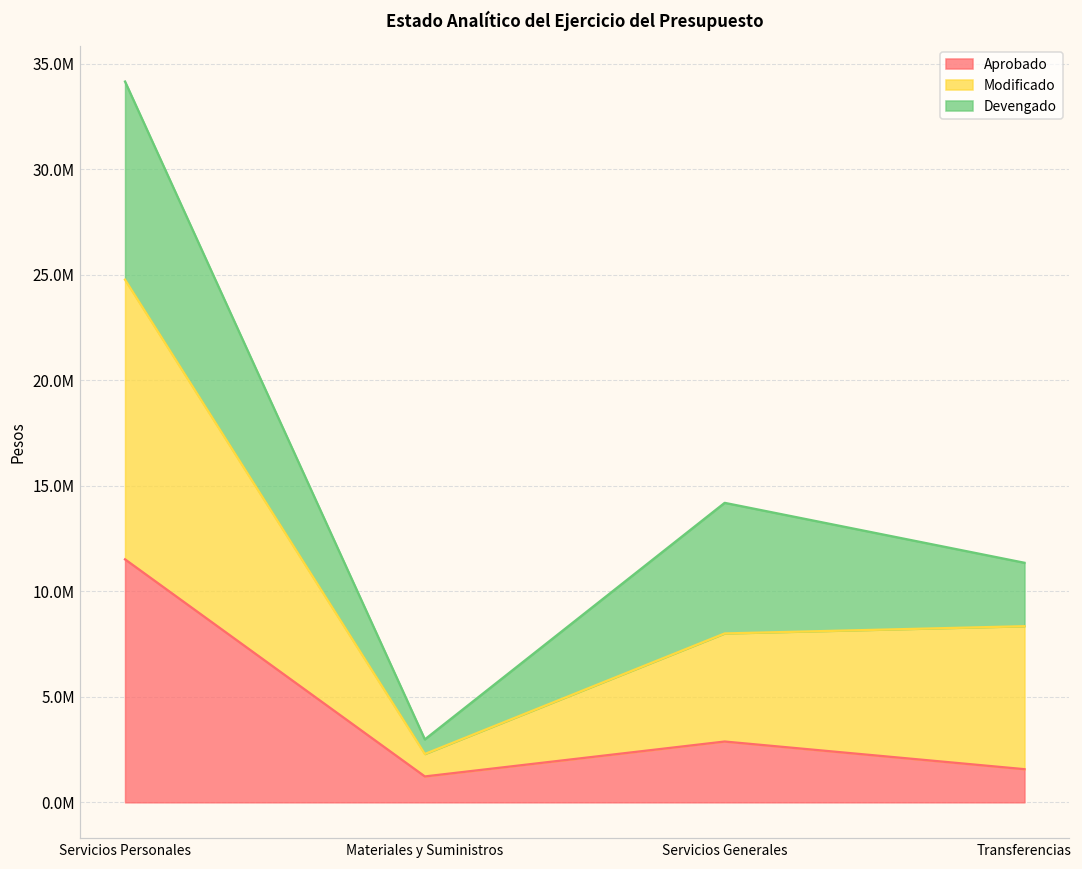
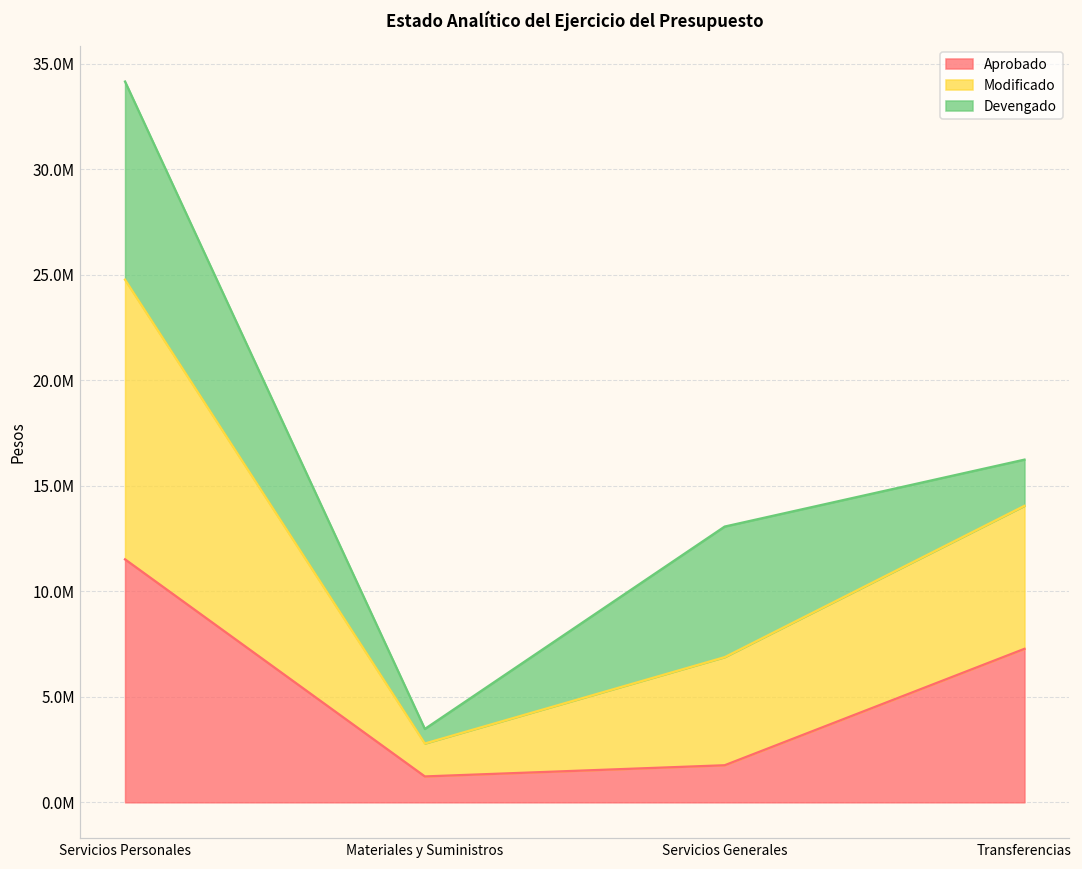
Modificado, Materiales y Suministros: 1100000 -> 1600000
Aprobado, Servicios Generales: 2900000 -> 1800000
Aprobado, Transferencias: 1600000 -> 7300000
Devengado, Transferencias: 3000000 -> 2200000
